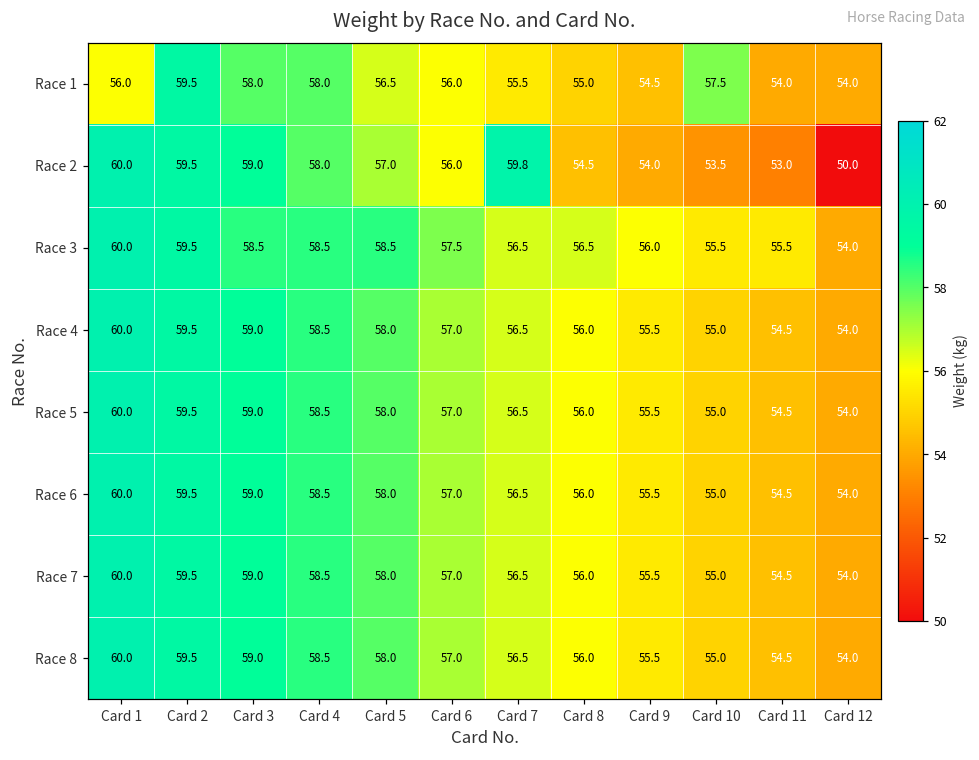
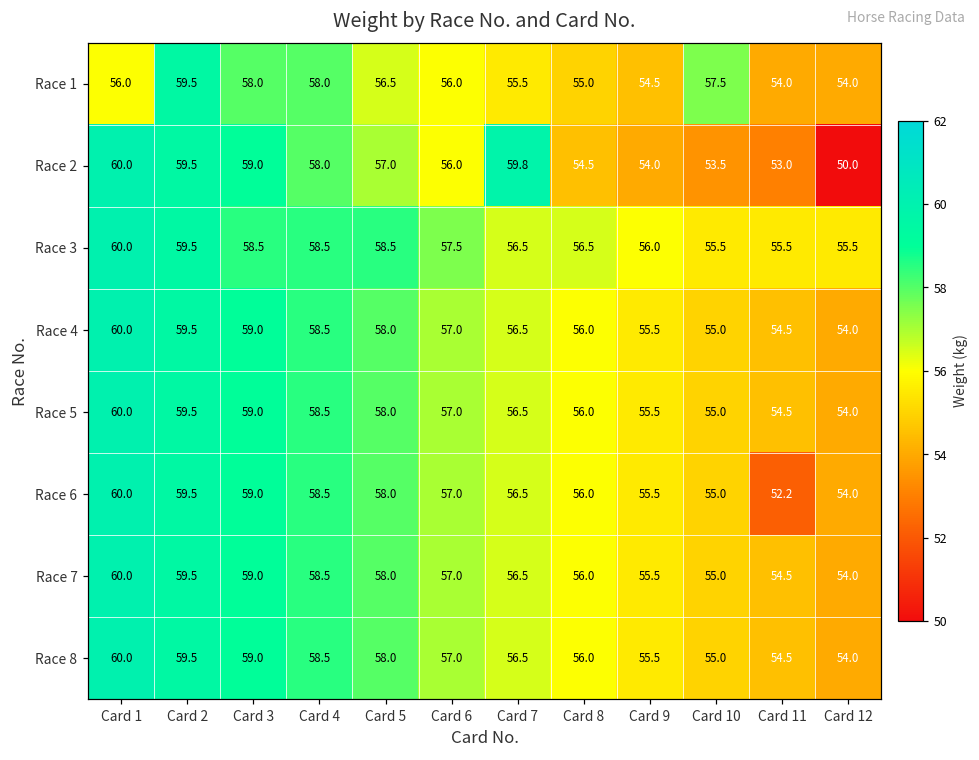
Race 3, Card 12: 54.0 -> 55.5
Race 6, Card 11: 54.5 -> 52.2
